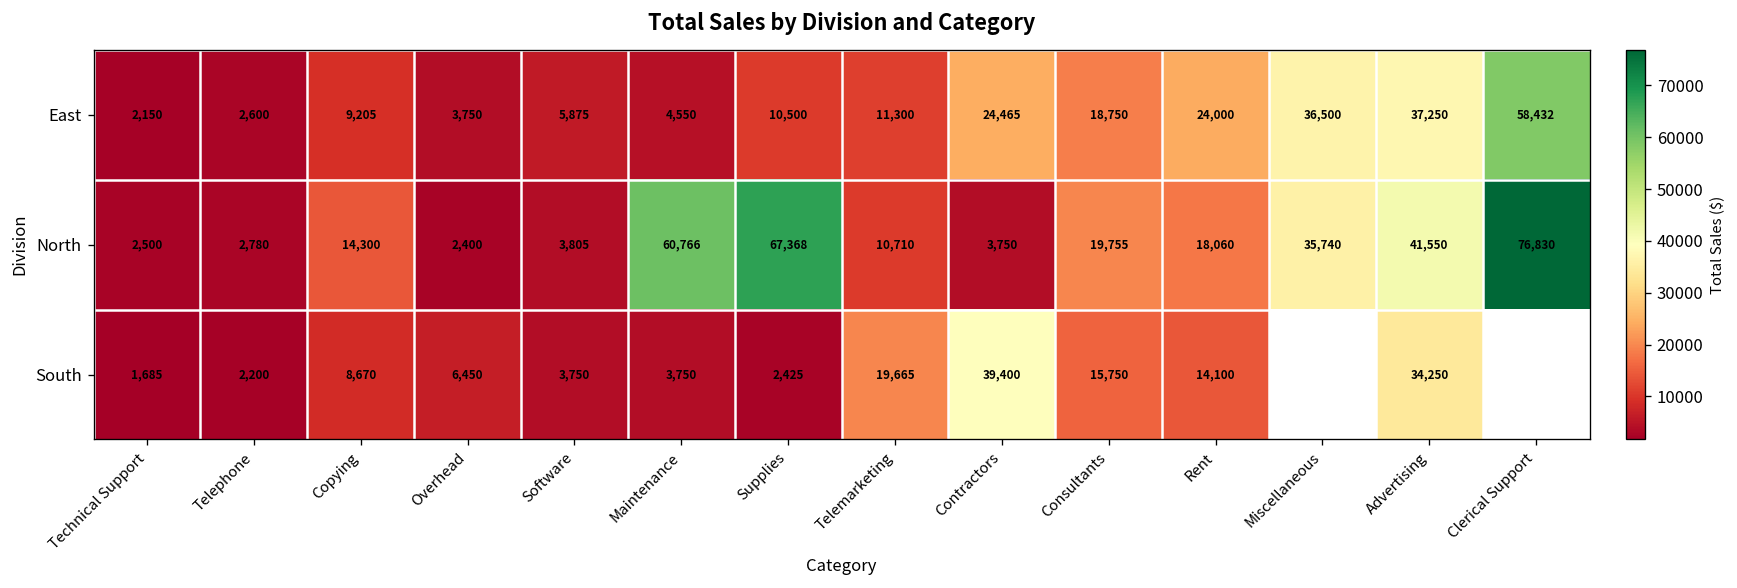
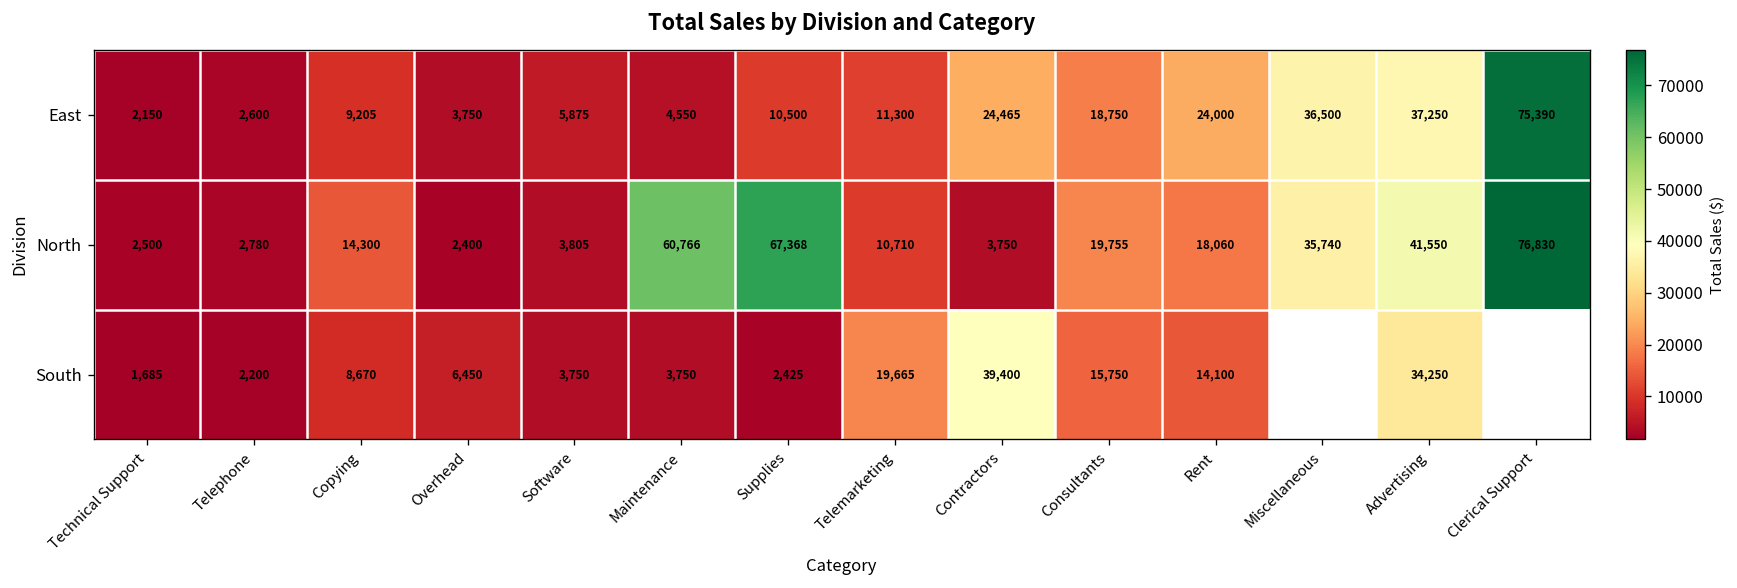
East, Clerical Support: 58,432 -> 75,390
